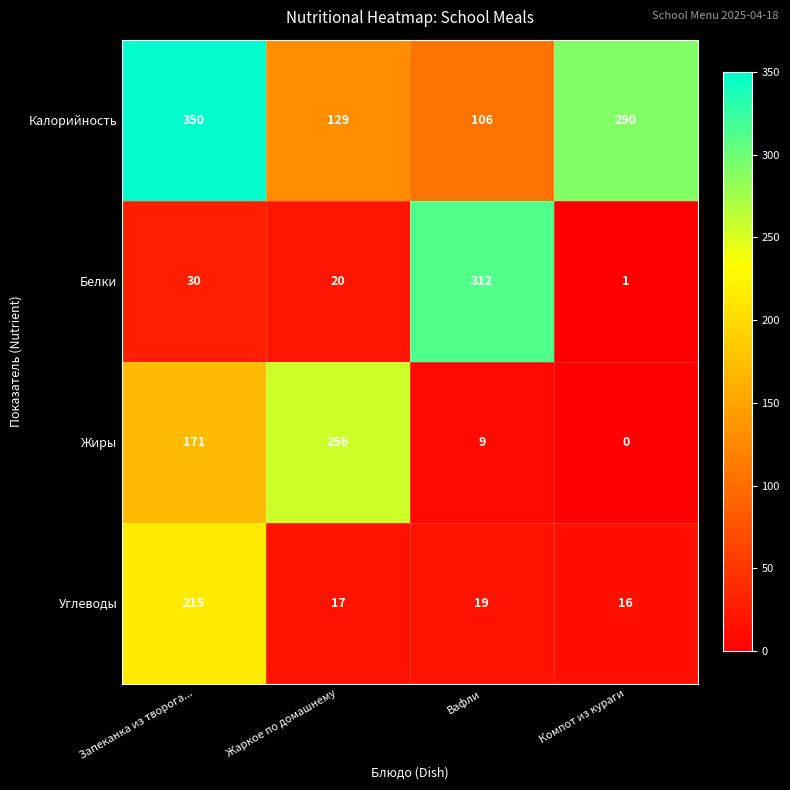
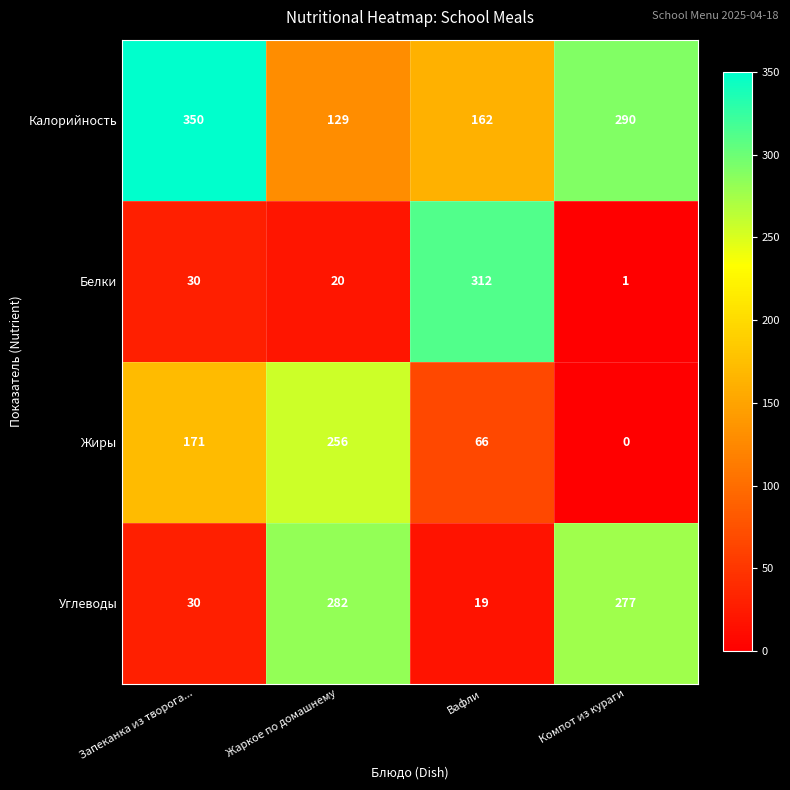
Калорийность, Вафли: 106 -> 162
Жиры, Вафли: 9 -> 66
Углеводы, Запеканка из творога...: 215 -> 30
Углеводы, Жаркое по домашнему: 17 -> 282
Углеводы, Компот из кураги: 16 -> 277
